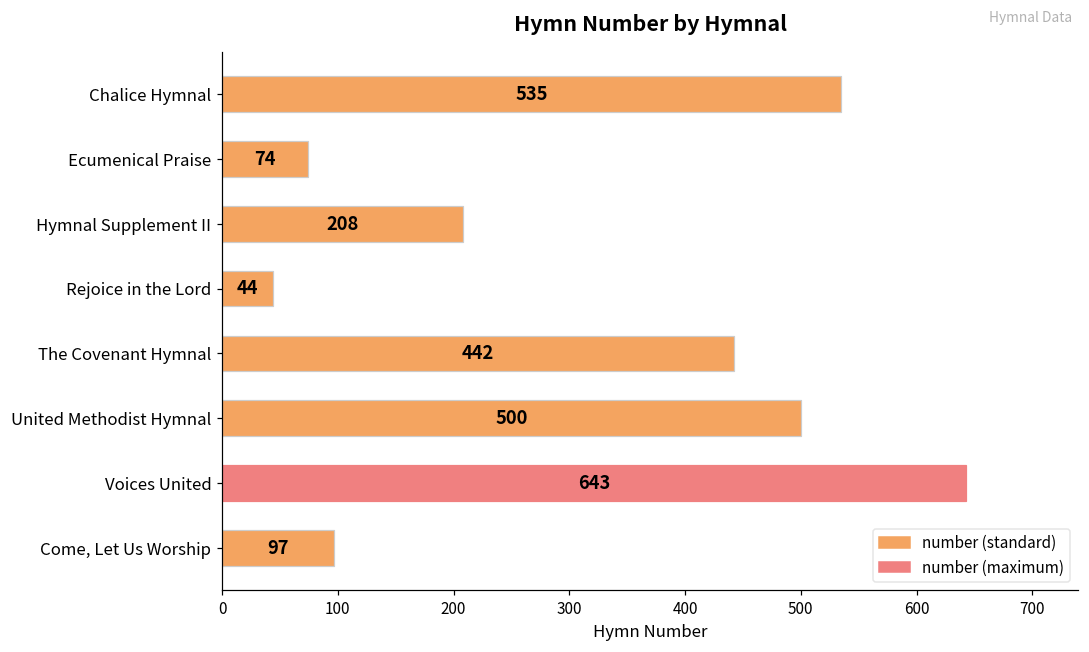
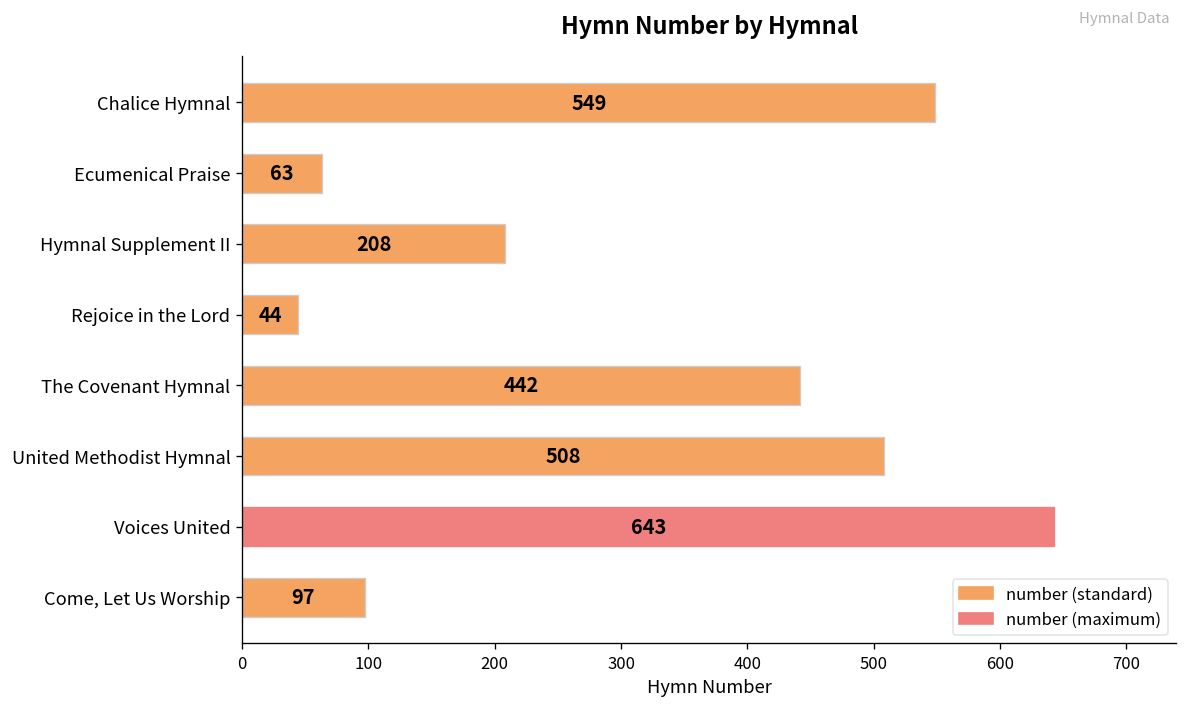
Chalice Hymnal: 535 -> 549
Ecumenical Praise: 74 -> 63
United Methodist Hymnal: 500 -> 508
